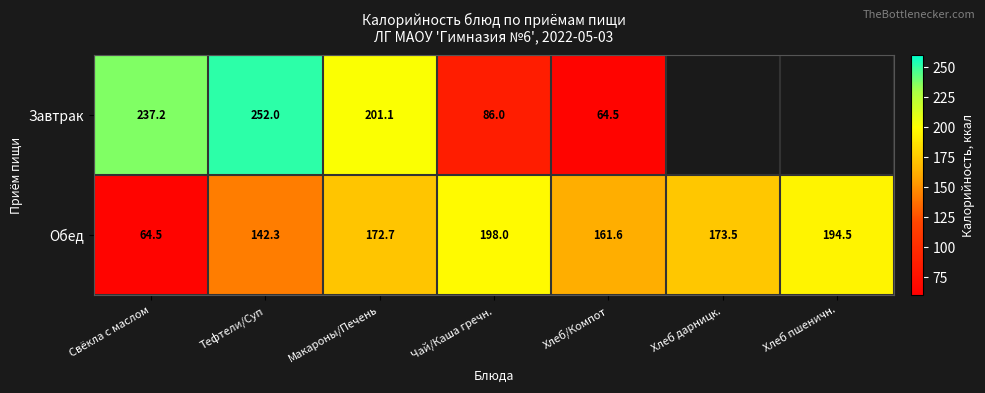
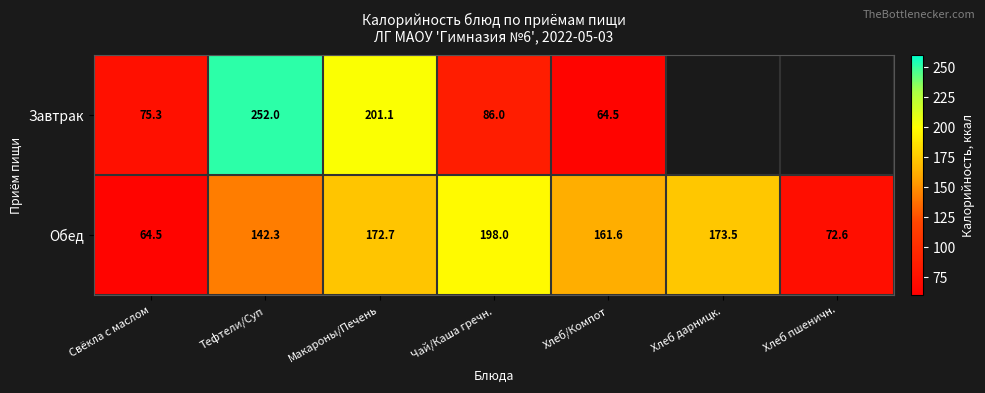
Завтрак, Свёкла с маслом: 237.2 -> 75.3
Обед, Хлеб пшеничн.: 194.5 -> 72.6
